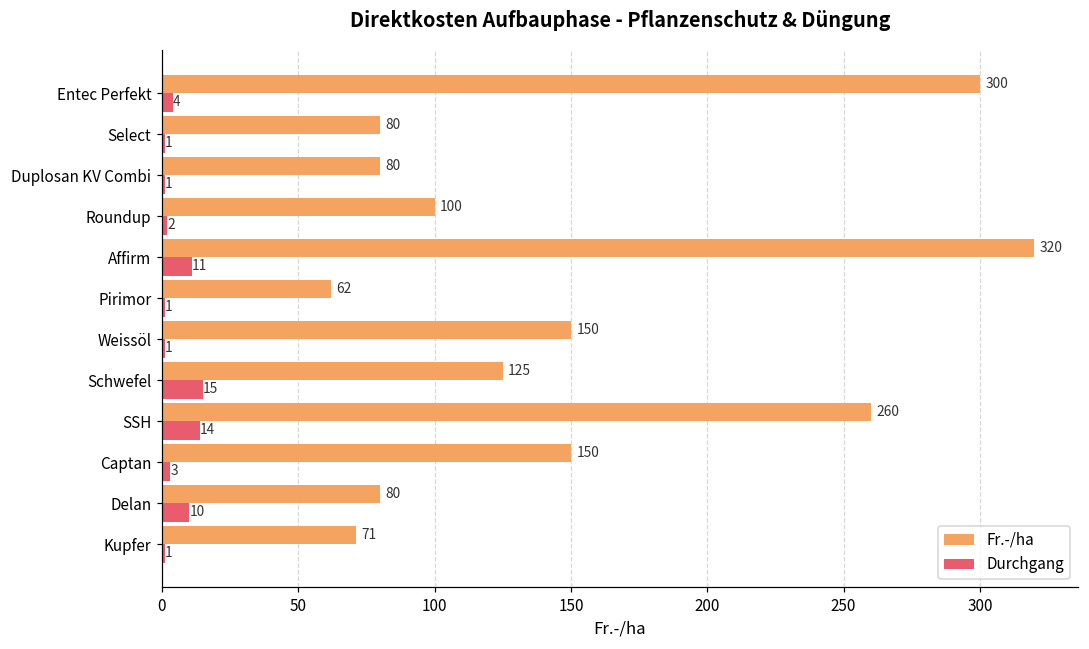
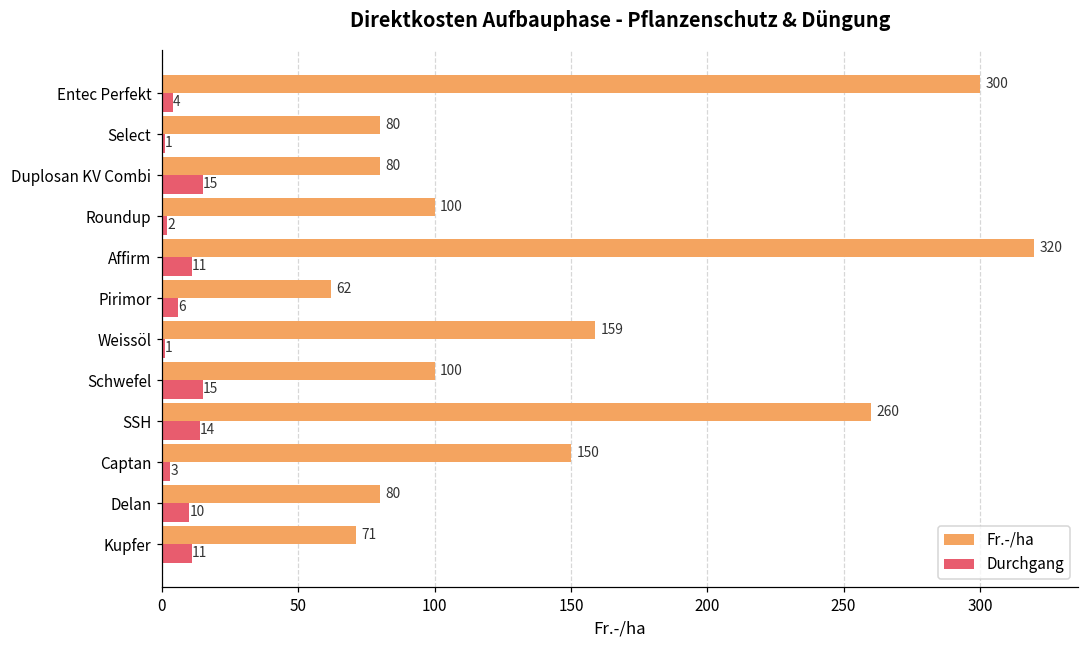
Durchgang, Duplosan KV Combi: 1 -> 15
Durchgang, Pirimor: 1 -> 6
Fr.-/ha, Weissöl: 150 -> 159
Fr.-/ha, Schwefel: 125 -> 100
Durchgang, Kupfer: 1 -> 11
